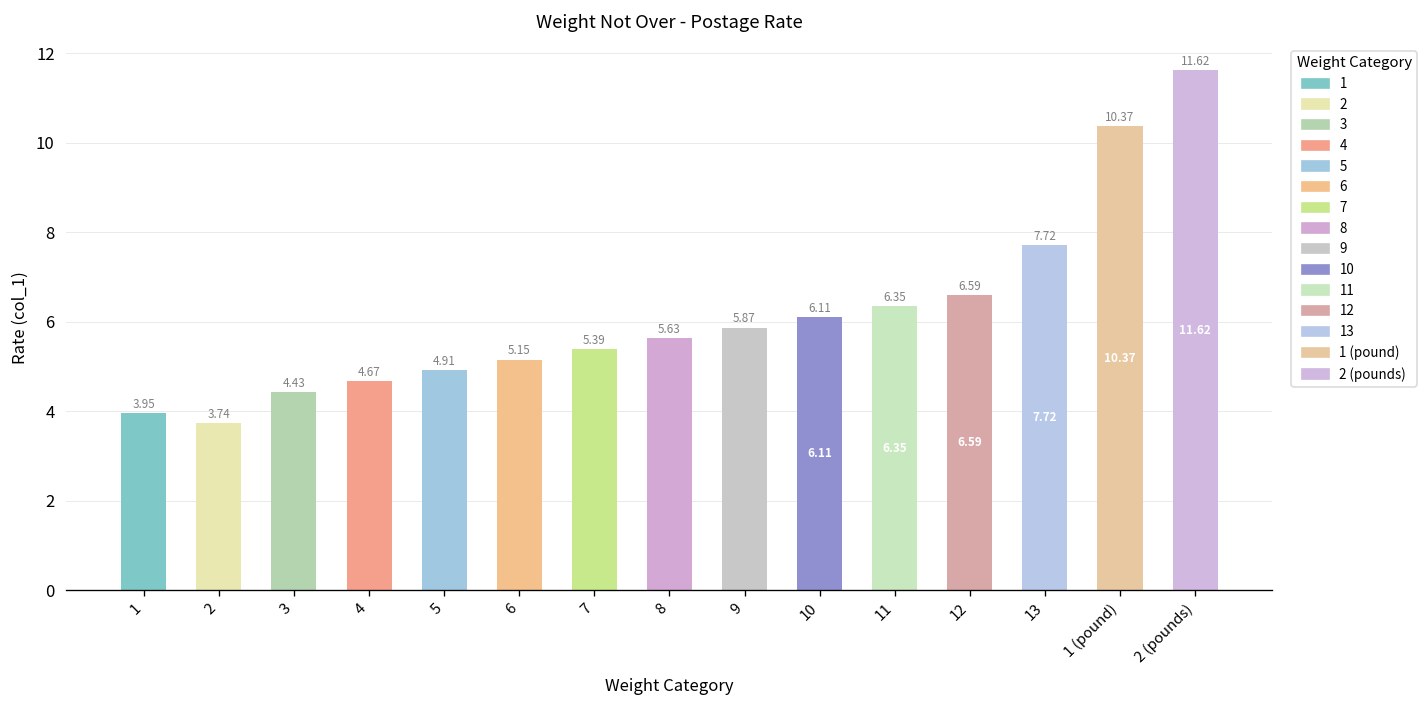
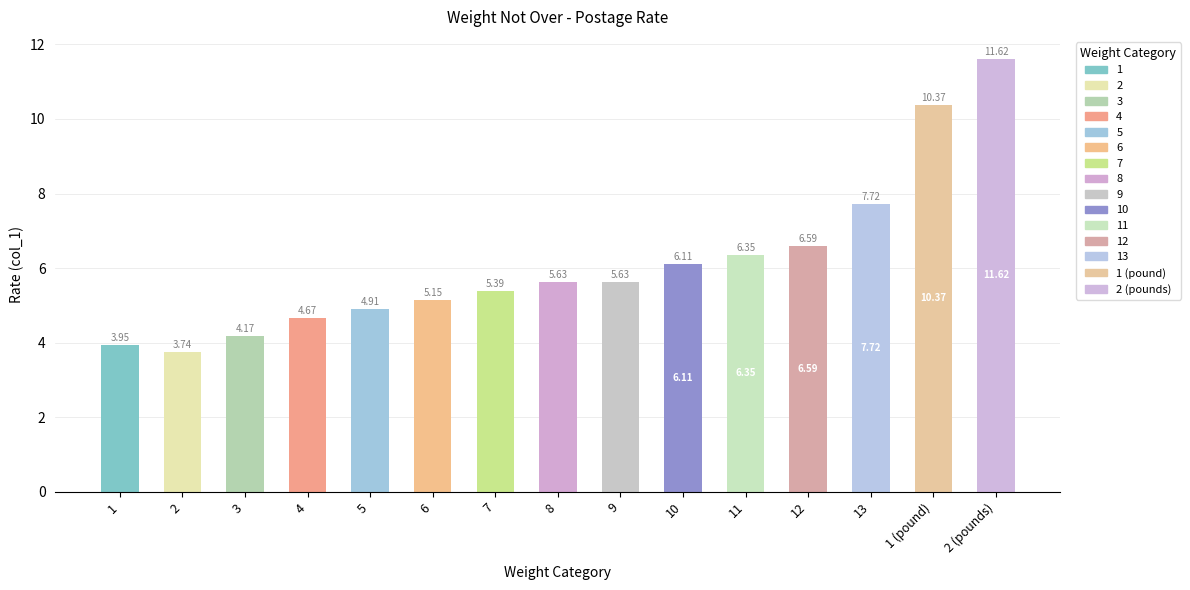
3: 4.43 -> 4.17
9: 5.87 -> 5.63
